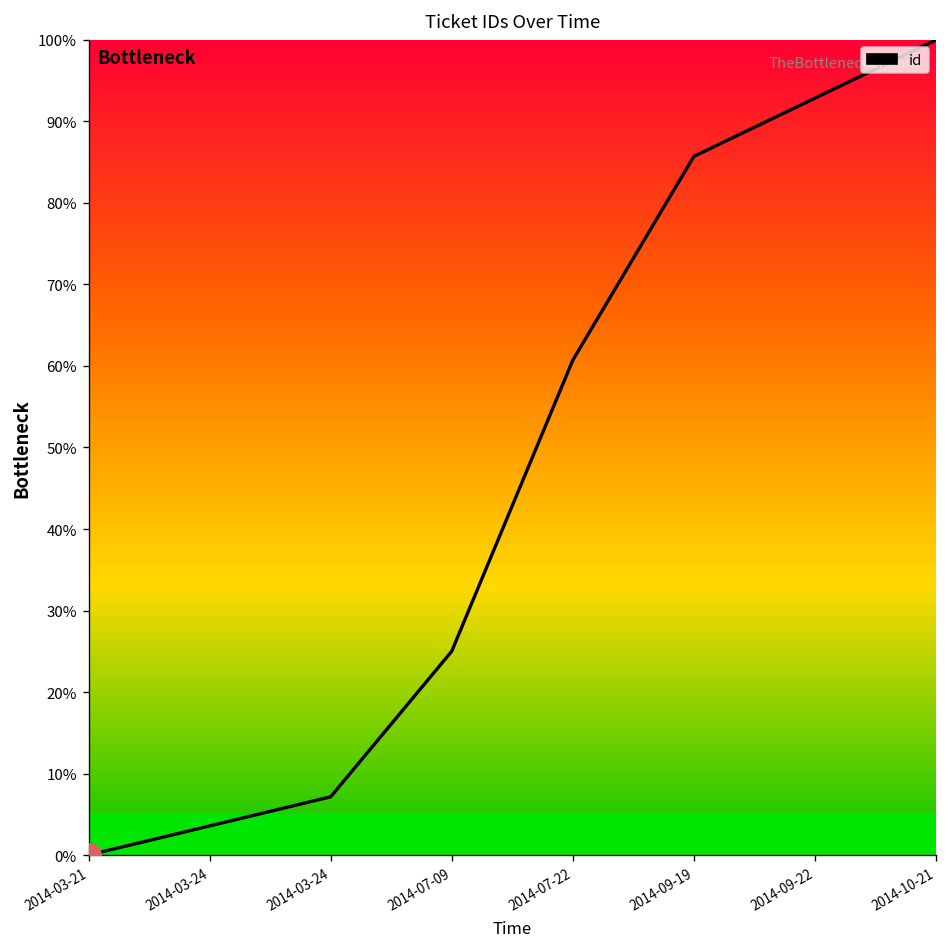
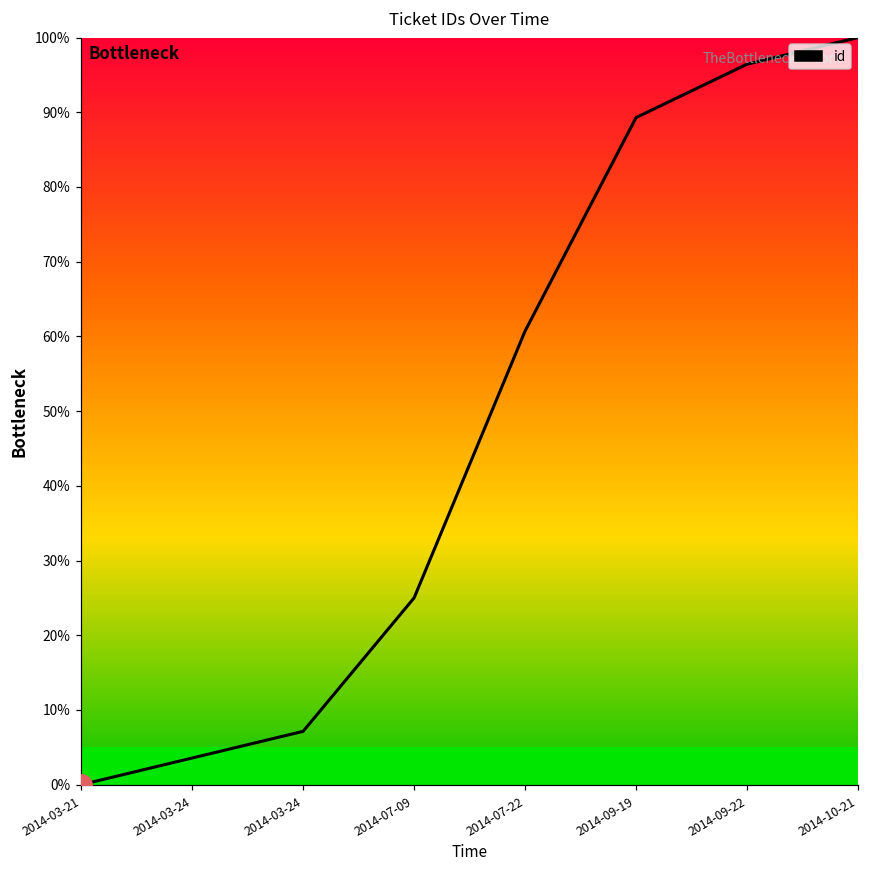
id, 2014-09-19: 86% -> 89%
id, 2014-09-22: 93% -> 96%
